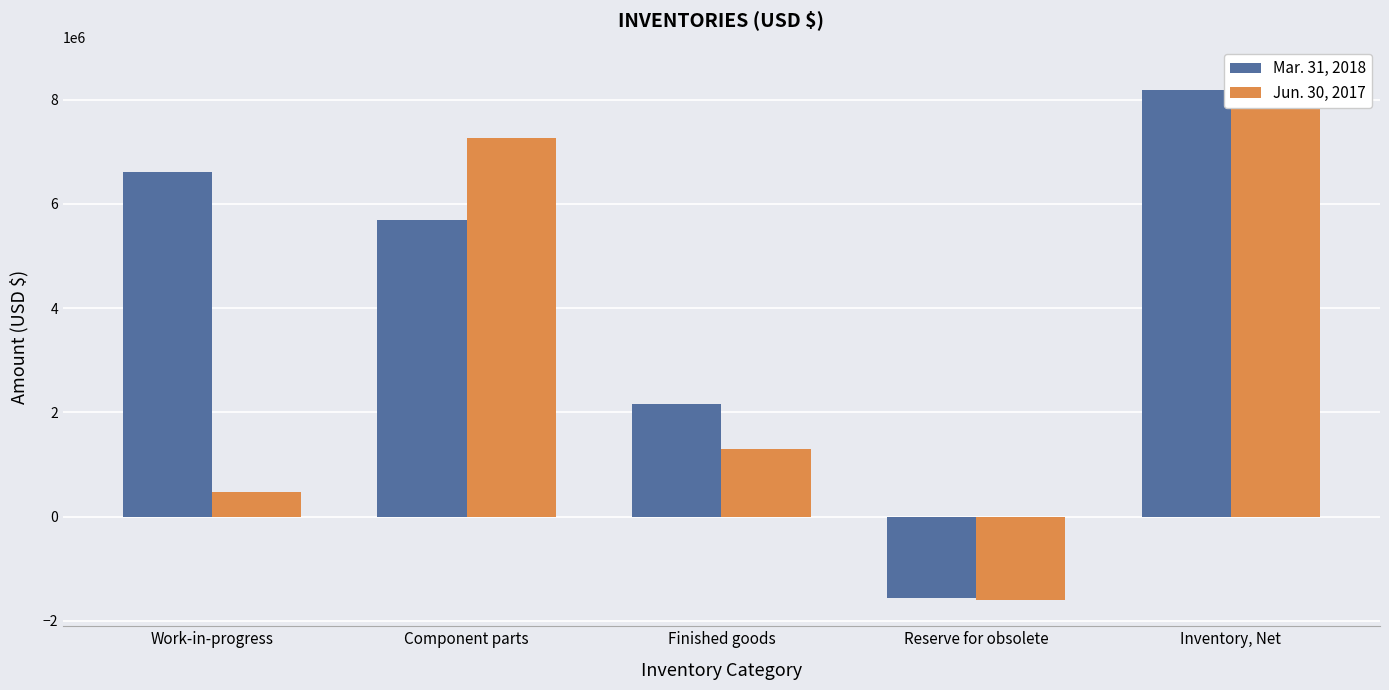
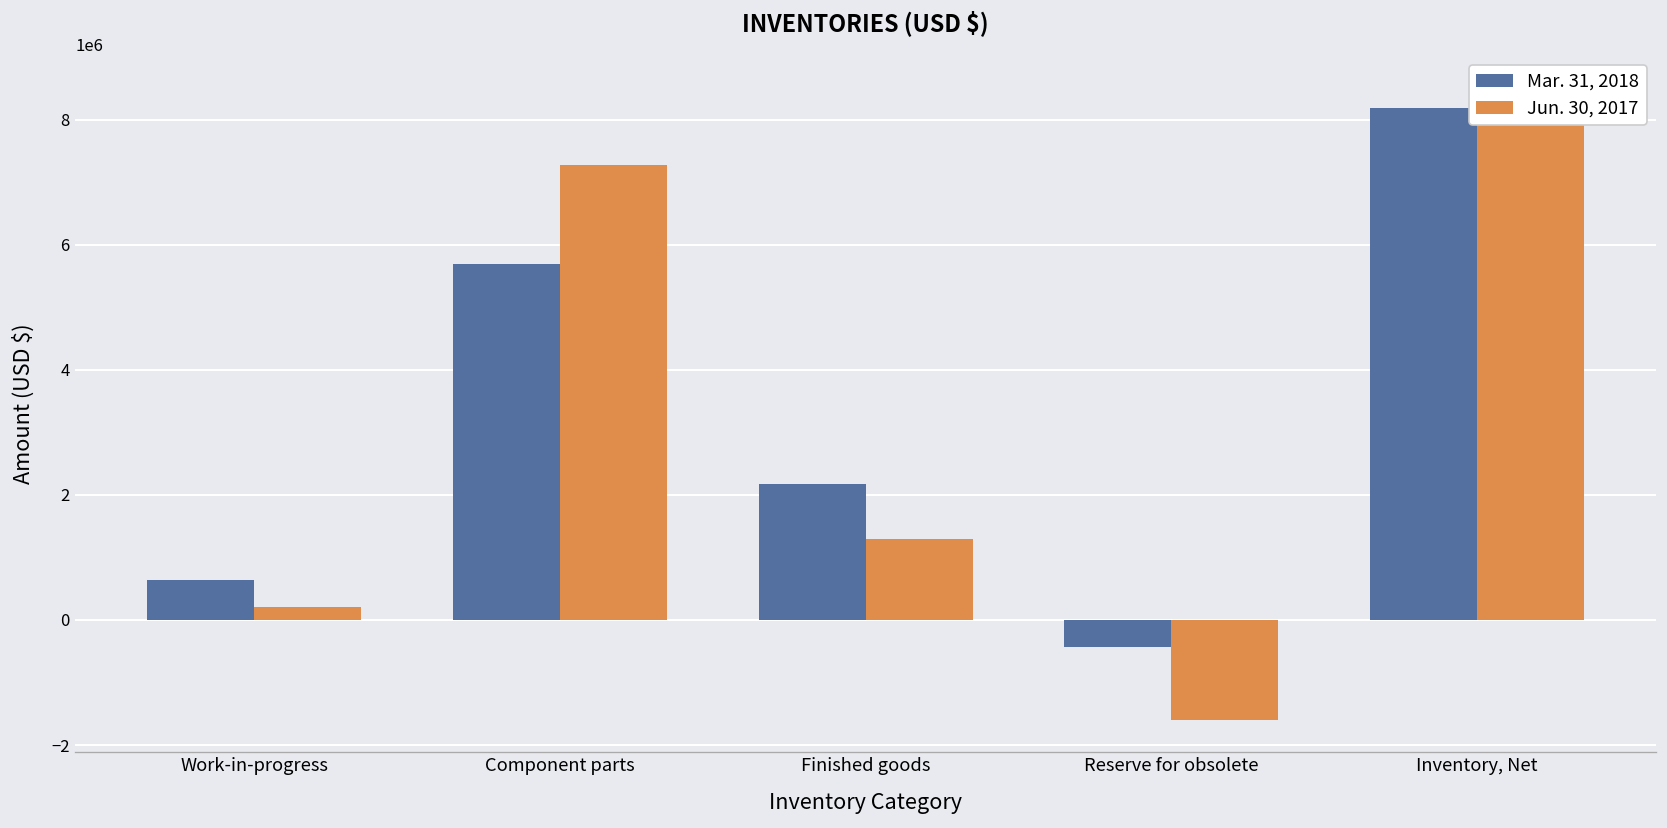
Mar. 31, 2018, Work-in-progress: 6600000 -> 600000
Jun. 30, 2017, Work-in-progress: 500000 -> 200000
Mar. 31, 2018, Reserve for obsolete: -1600000 -> -400000
